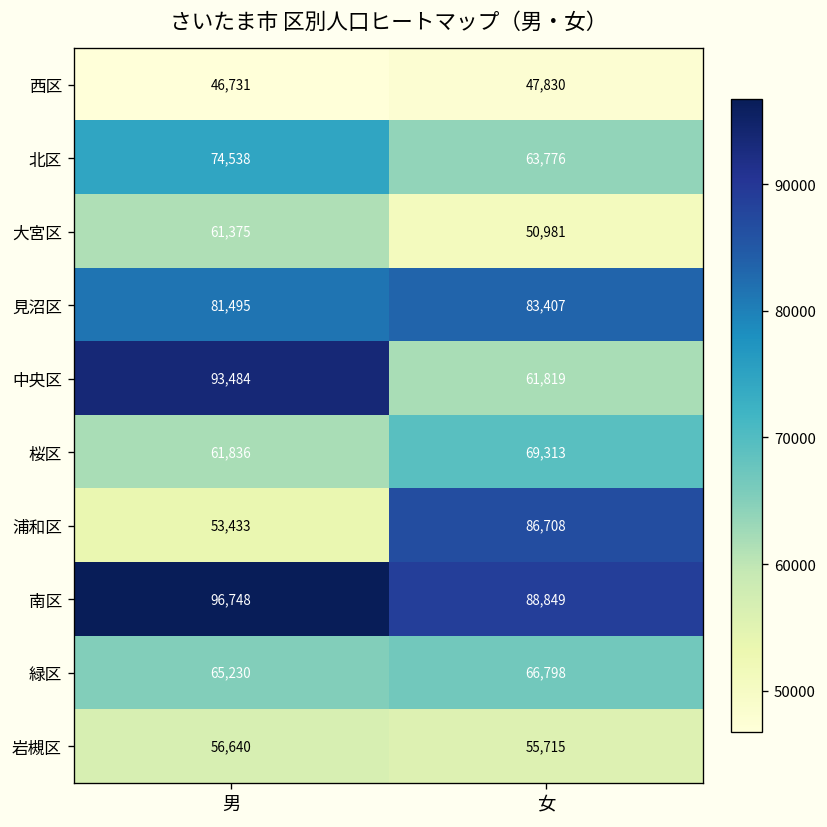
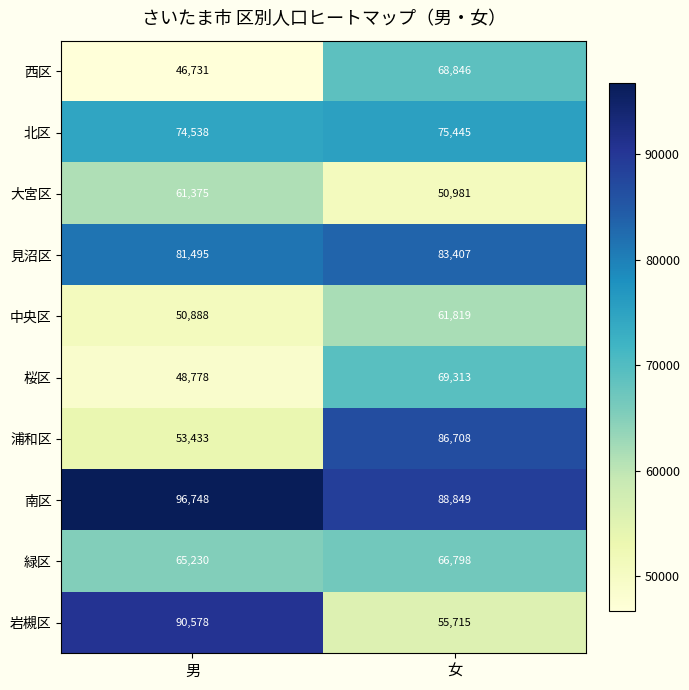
西区, 女: 47,830 -> 68,846
北区, 女: 63,776 -> 75,445
中央区, 男: 93,484 -> 50,888
桜区, 男: 61,836 -> 48,778
岩槻区, 男: 56,640 -> 90,578
